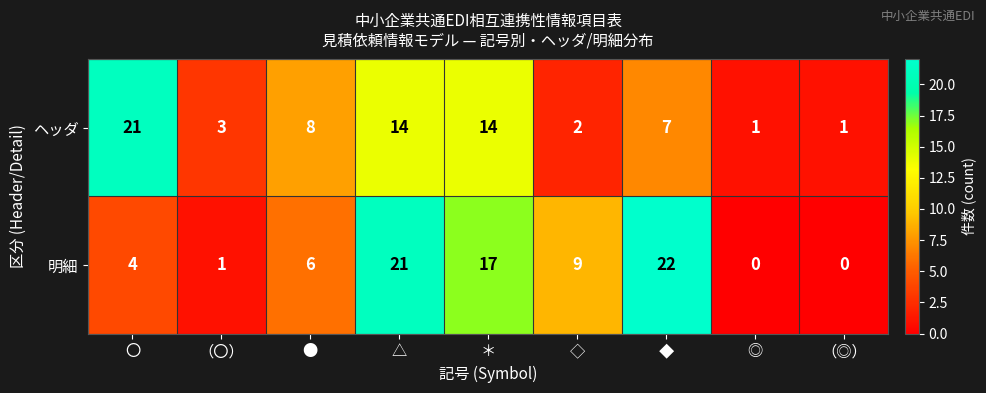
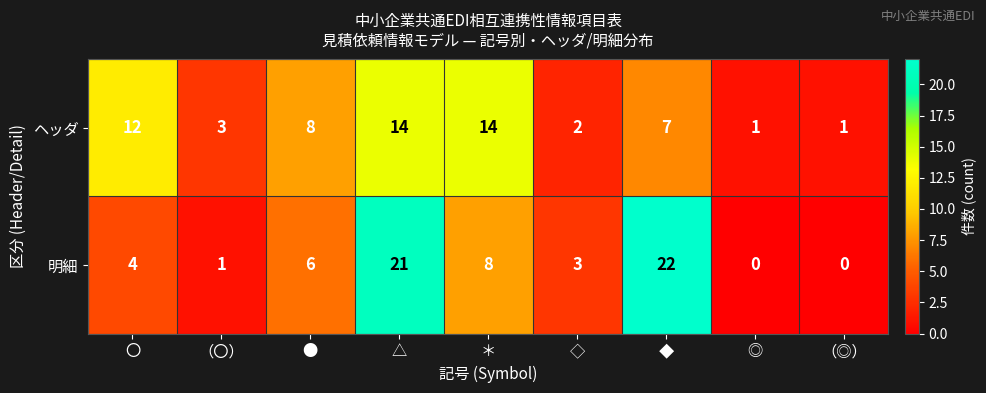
ヘッダ, 〇: 21 -> 12
明細, ＊: 17 -> 8
明細, ◇: 9 -> 3
